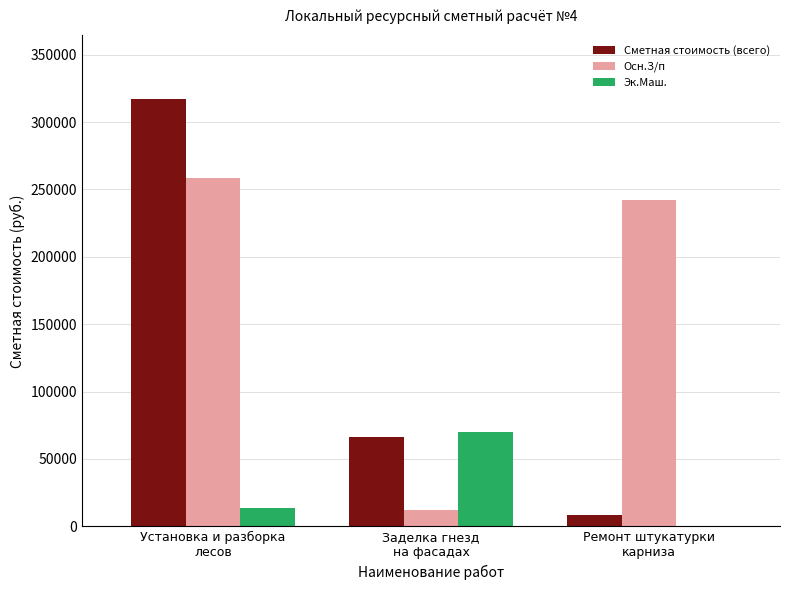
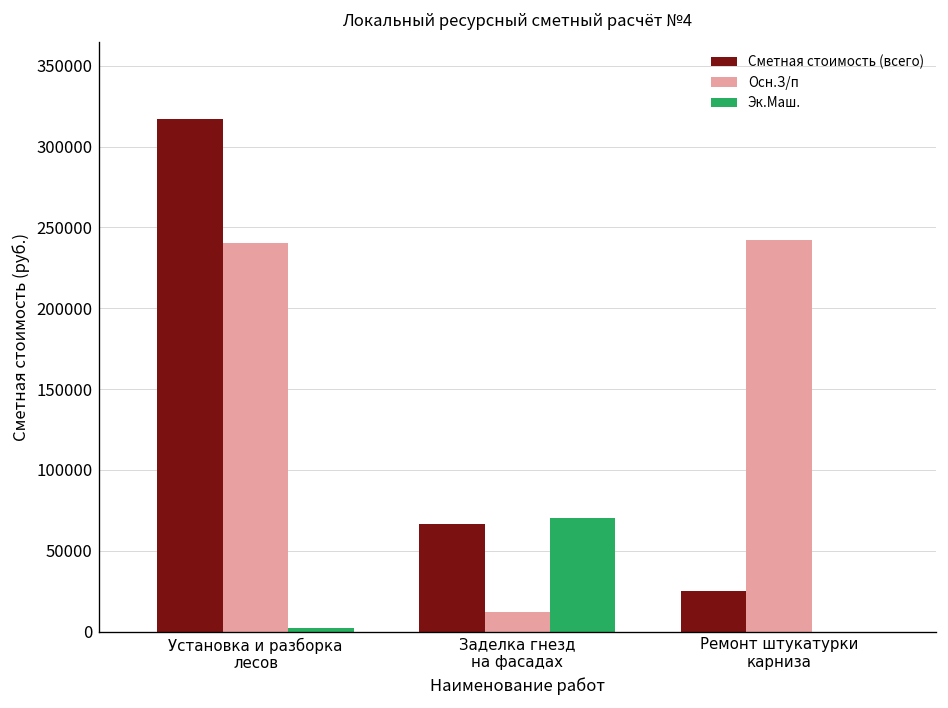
Осн.З/п, Установка и разборка лесов: 258000 -> 240000
Эк.Маш., Установка и разборка лесов: 13000 -> 2000
Сметная стоимость (всего), Ремонт штукатурки карниза: 8000 -> 25000
